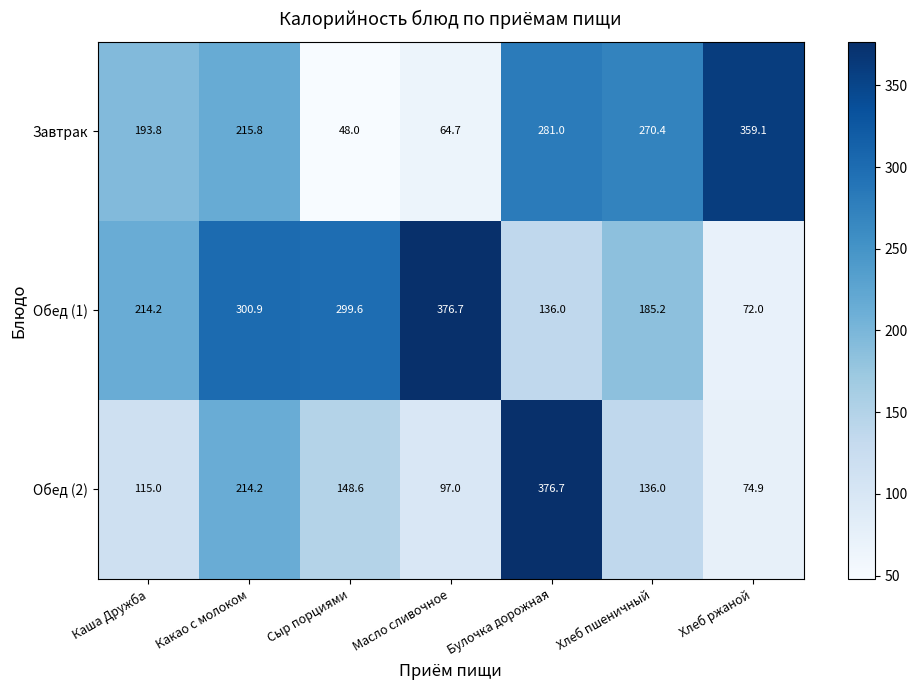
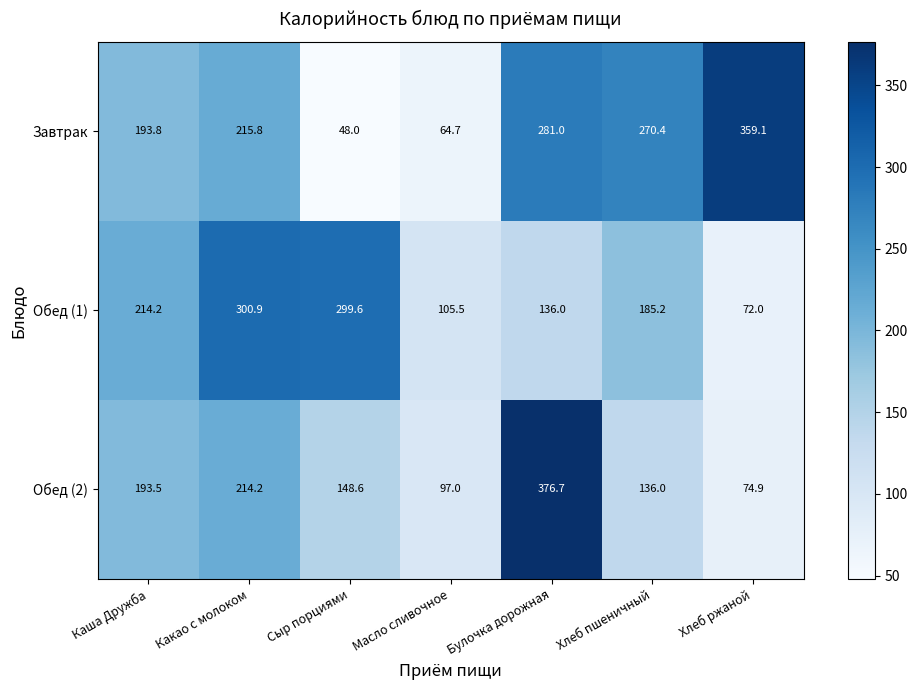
Обед (1), Масло сливочное: 376.7 -> 105.5
Обед (2), Каша Дружба: 115.0 -> 193.5
